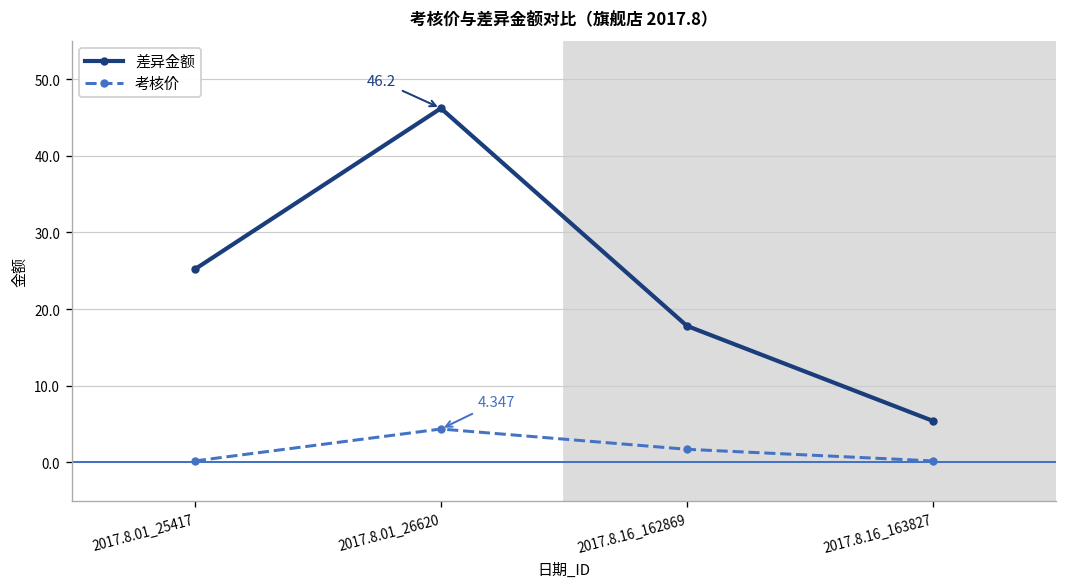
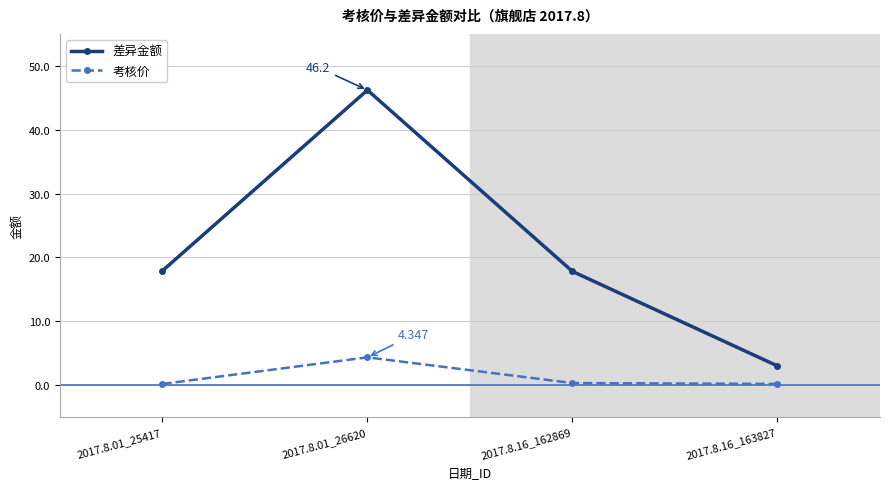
差异金额, 2017.8.01_25417: 25 -> 18
考核价, 2017.8.16_162869: 2 -> 0
差异金额, 2017.8.16_163827: 5 -> 3
